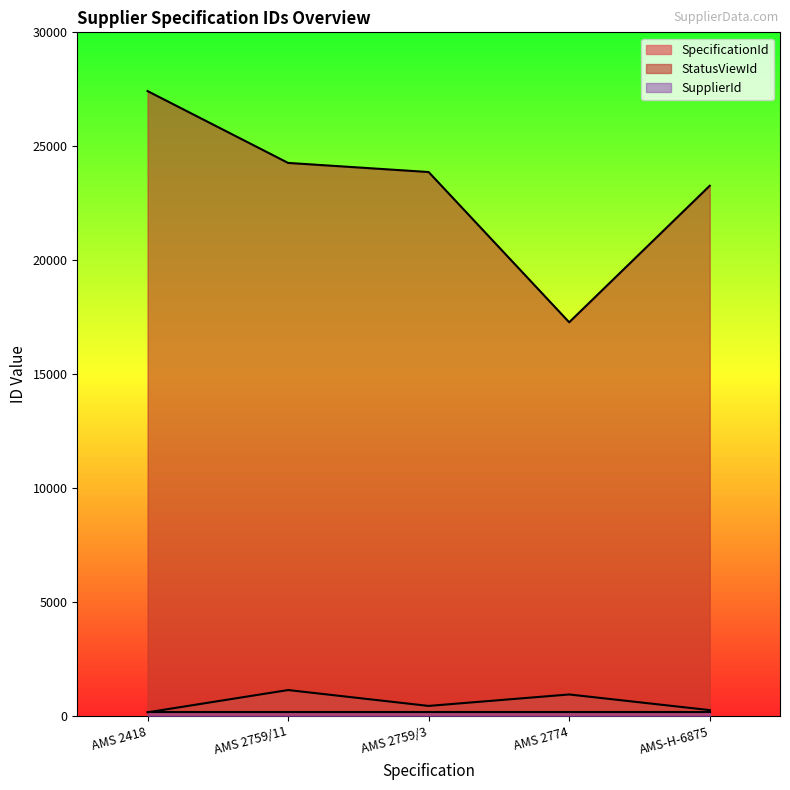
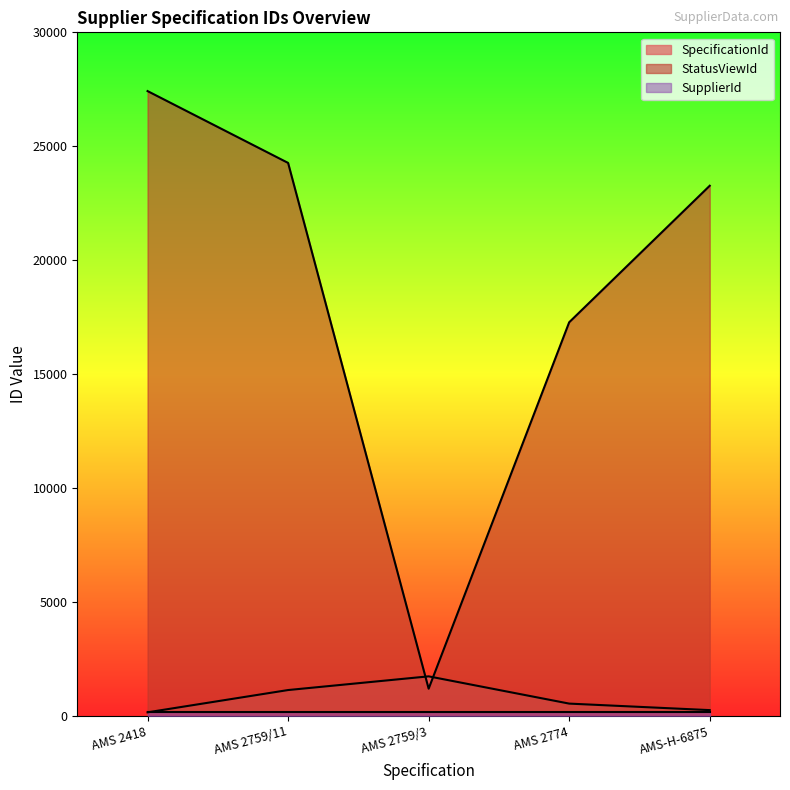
SpecificationId, AMS 2759/3: 400 -> 1700
StatusViewId, AMS 2759/3: 23900 -> 1200
SpecificationId, AMS 2774: 900 -> 500
